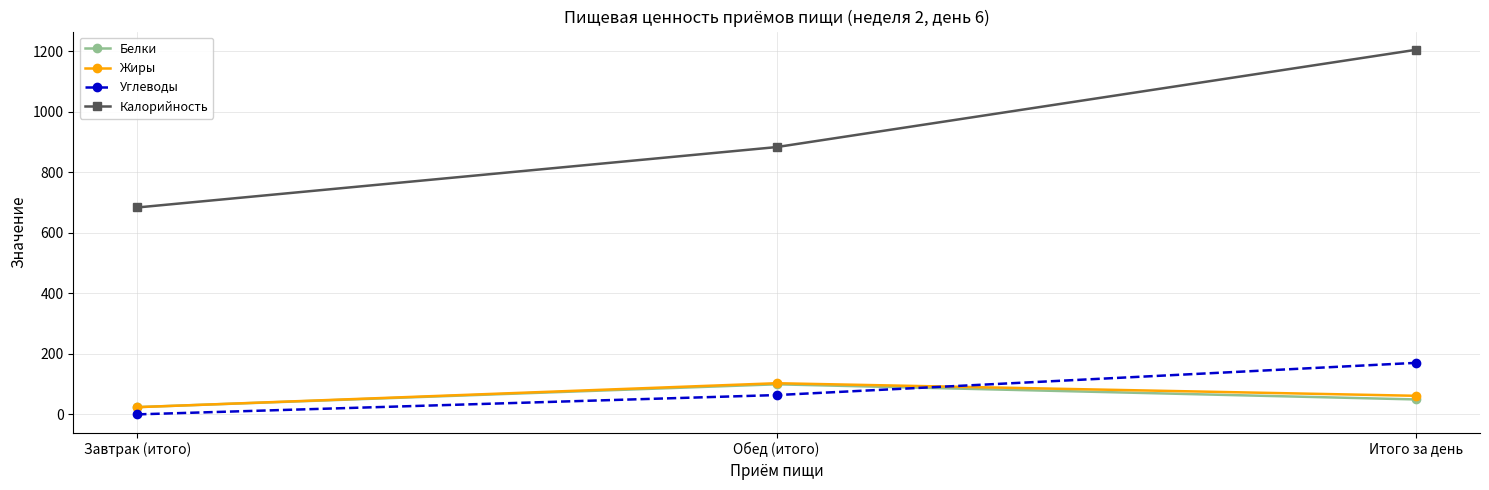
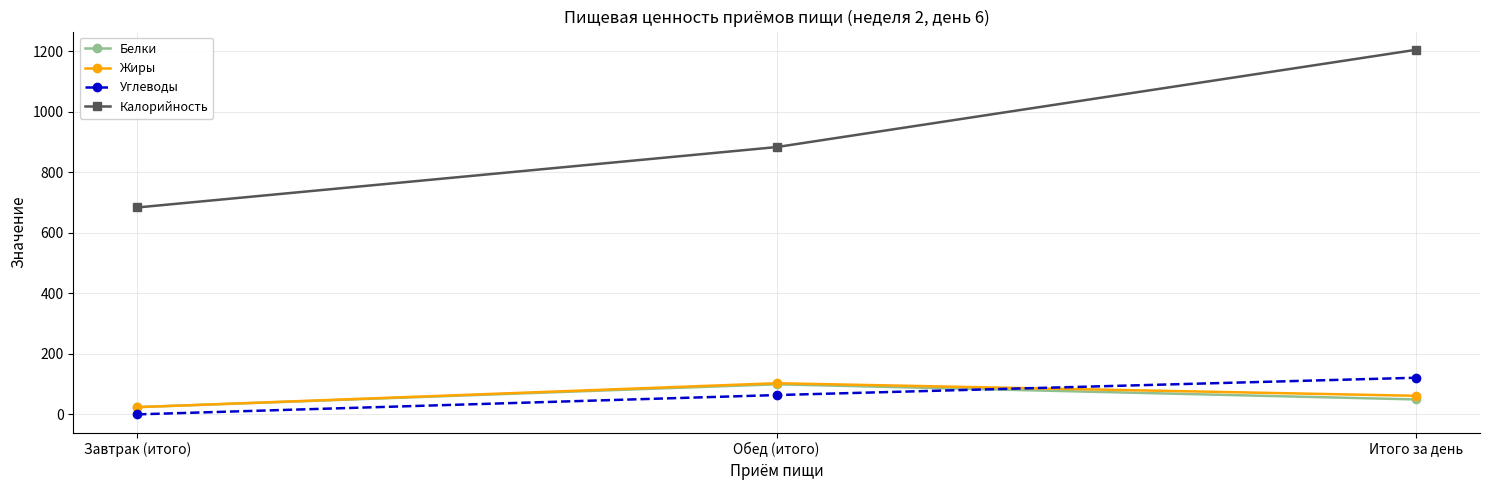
Углеводы, Итого за день: 170 -> 120
